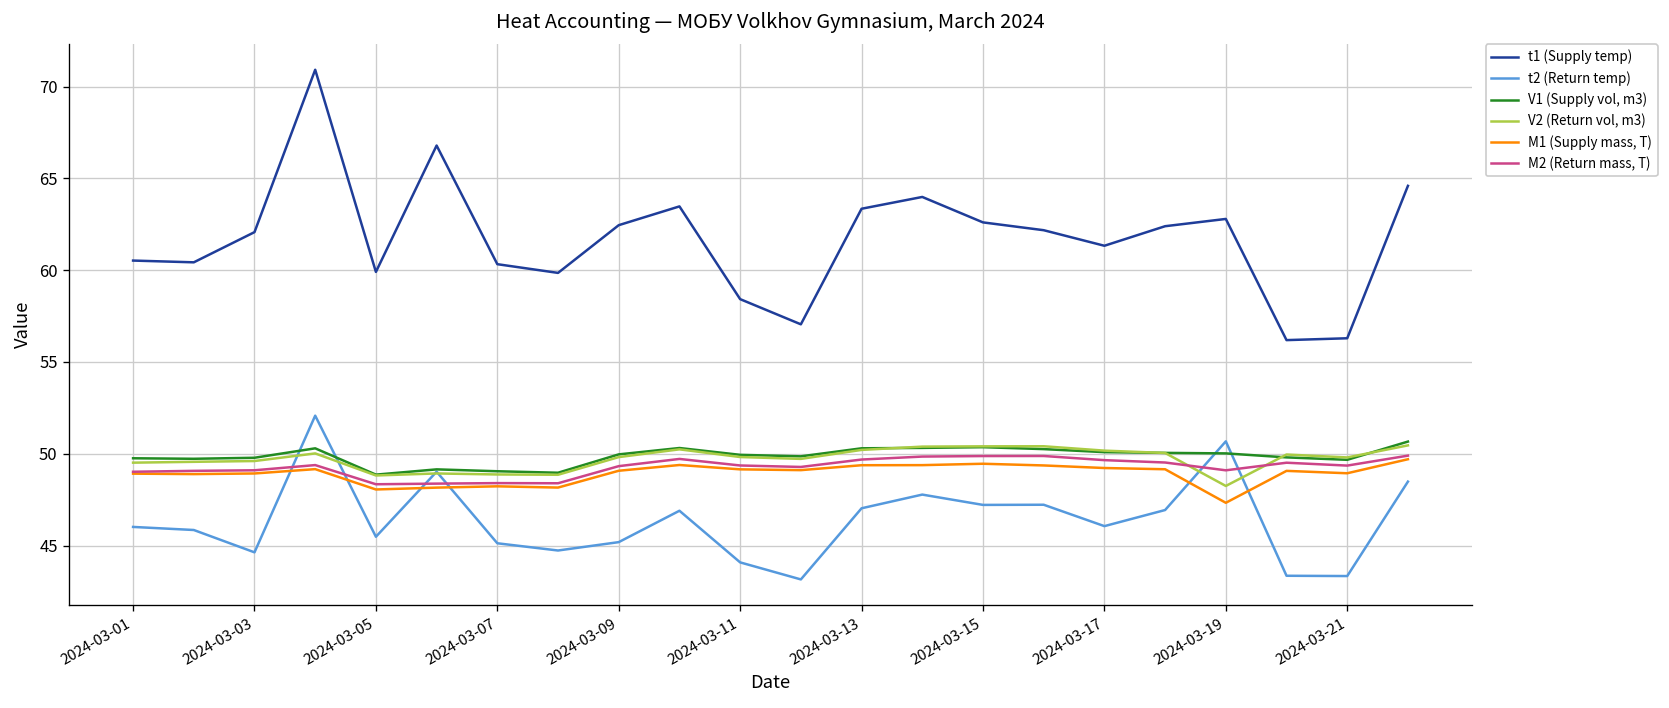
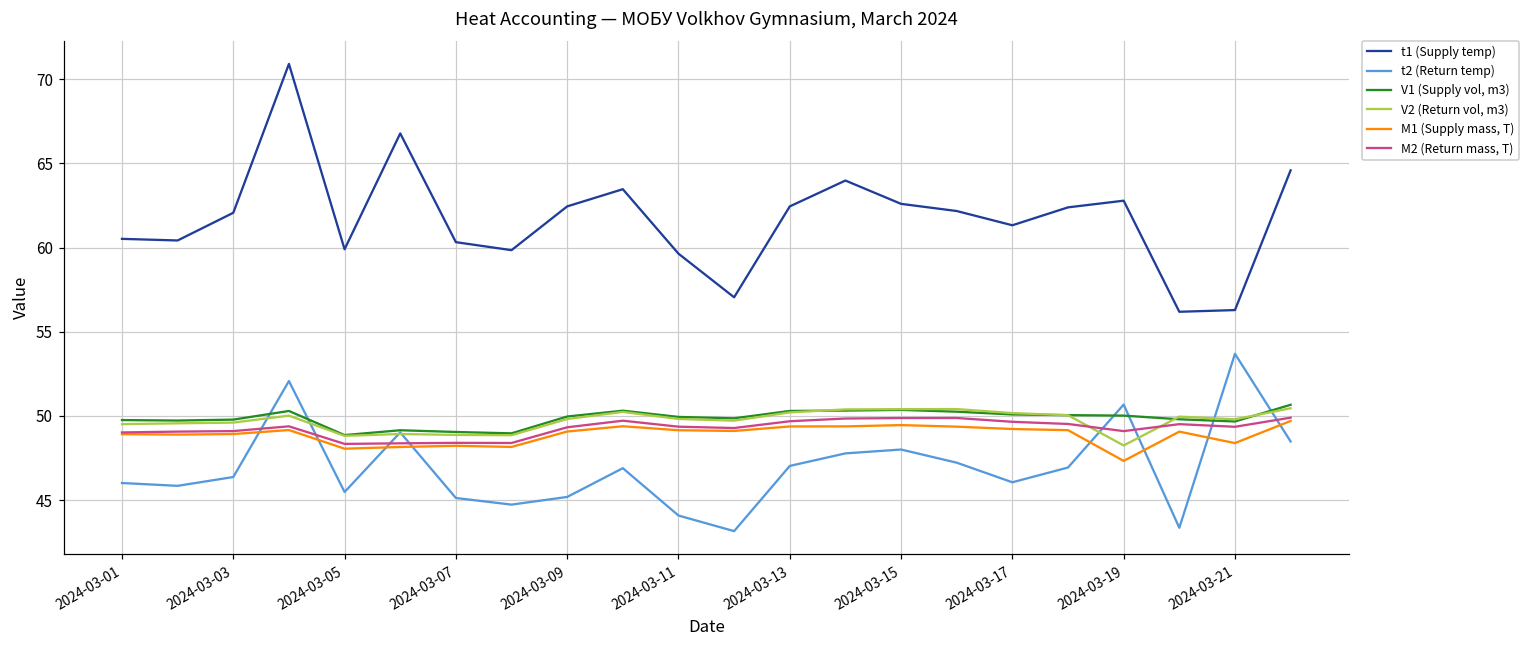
t2 (Return temp), 2024-03-03: 44.6 -> 46.4
t1 (Supply temp), 2024-03-11: 58.4 -> 59.6
t1 (Supply temp), 2024-03-13: 63.3 -> 62.5
t2 (Return temp), 2024-03-15: 47.2 -> 48.0
t2 (Return temp), 2024-03-21: 43.3 -> 53.7
M1 (Supply mass, T), 2024-03-21: 48.9 -> 48.4
